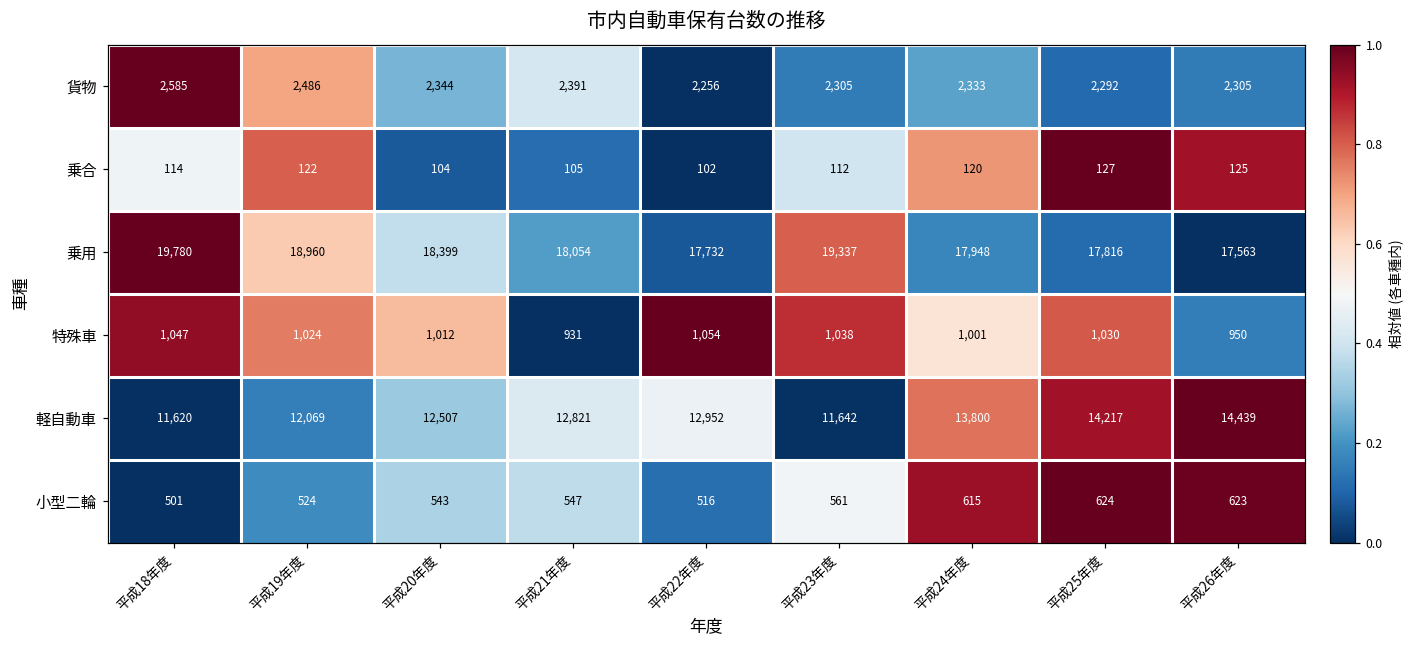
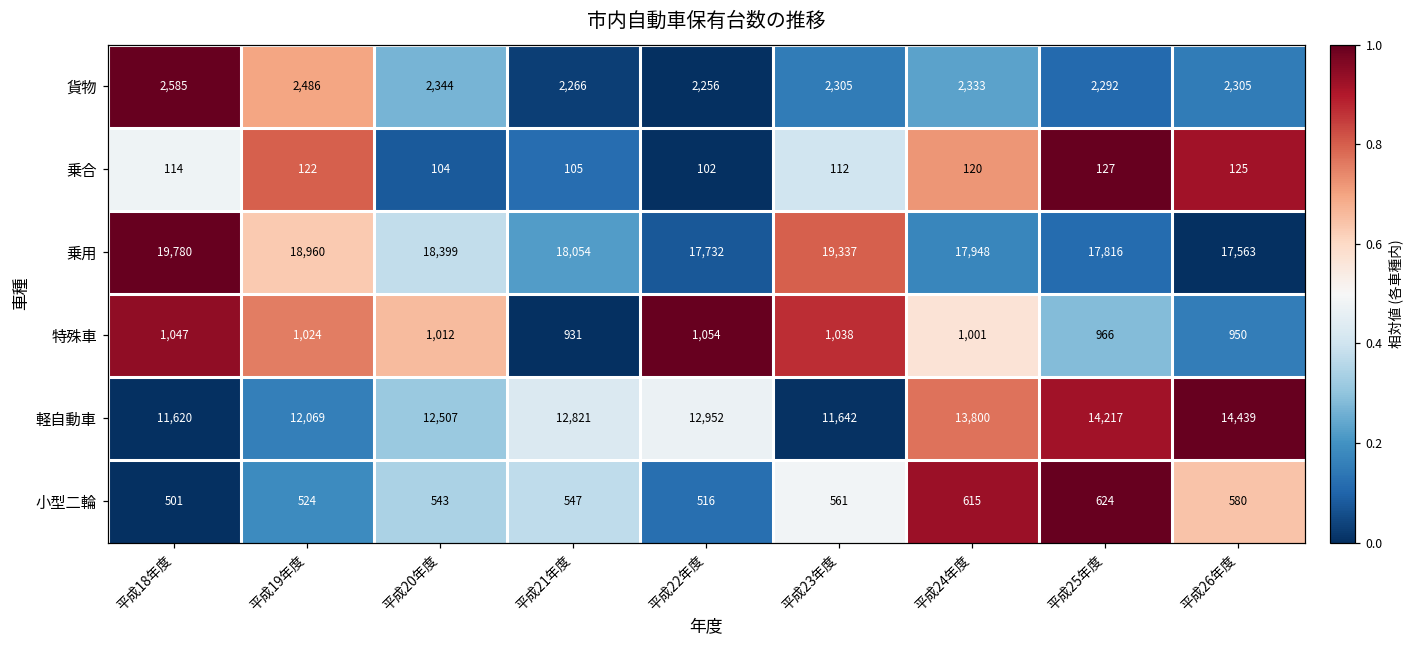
貨物, 平成21年度: 2,391 -> 2,266
特殊車, 平成25年度: 1,030 -> 966
小型二輪, 平成26年度: 623 -> 580
